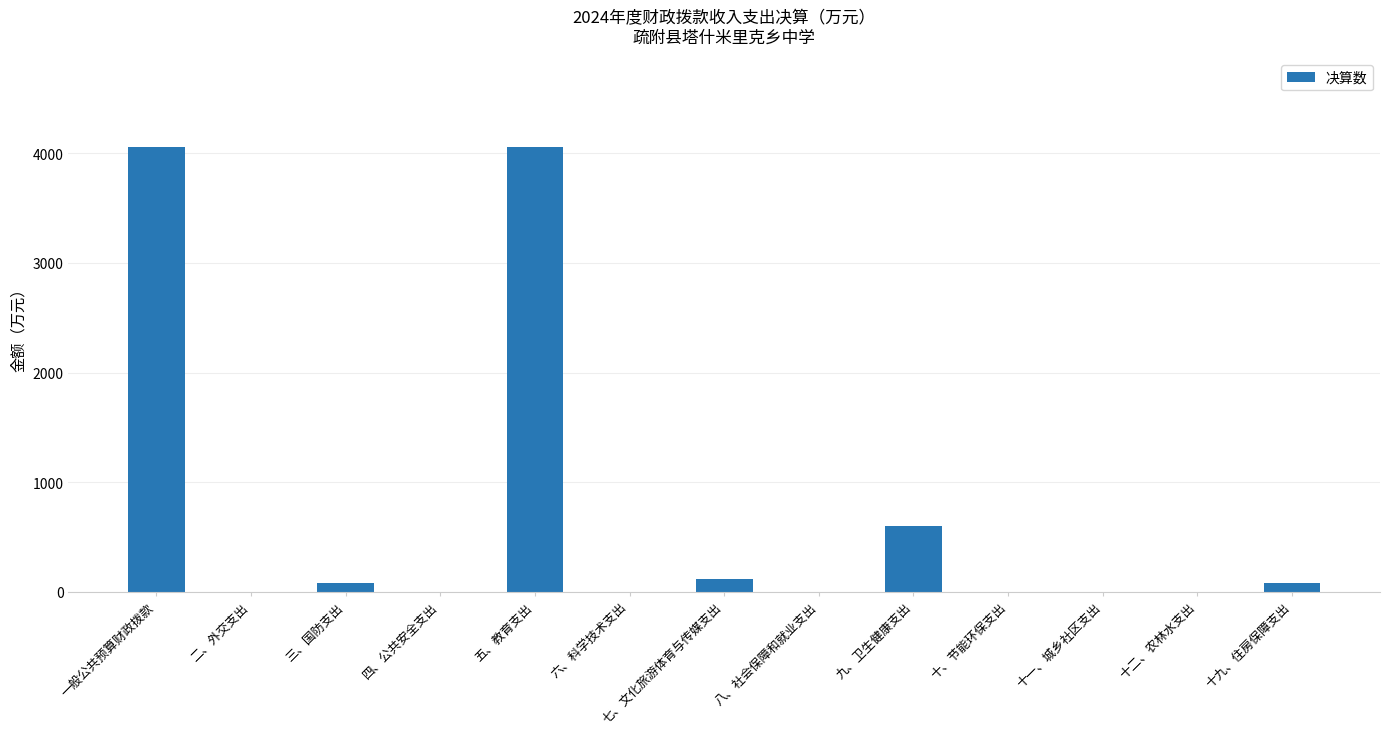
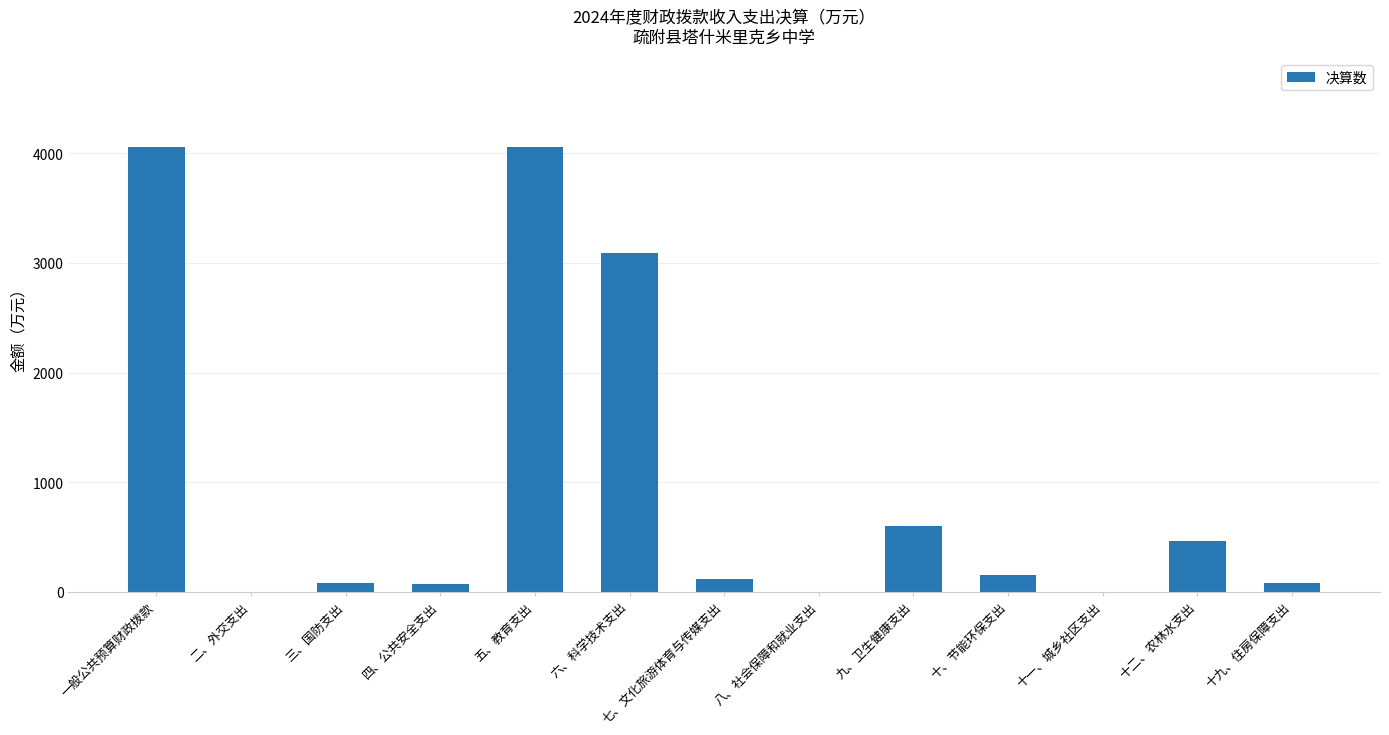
四、公共安全支出: 0 -> 80
六、科学技术支出: 0 -> 3090
十、节能环保支出: 0 -> 160
十二、农林水支出: 0 -> 460
